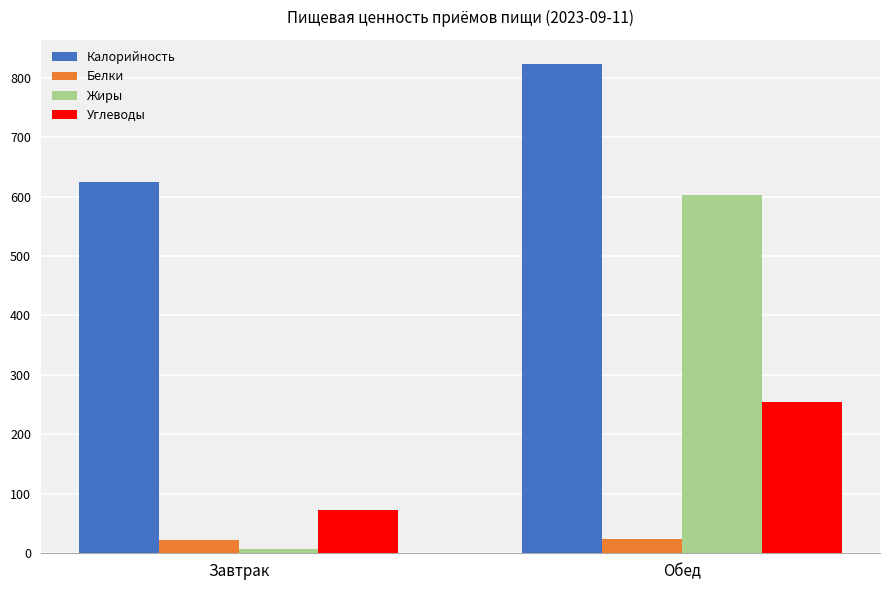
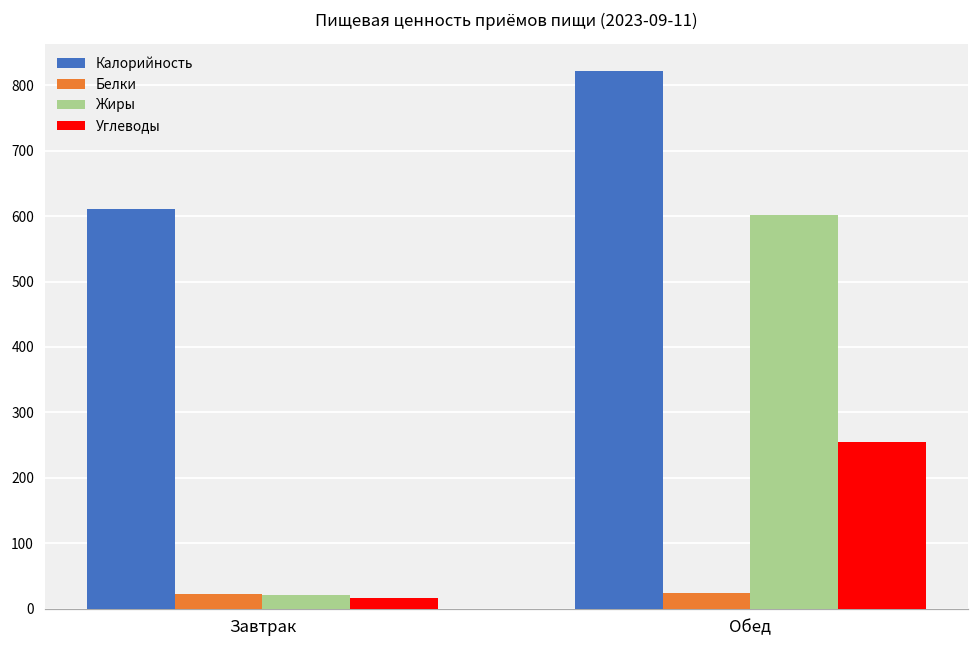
Калорийность, Завтрак: 620 -> 610
Жиры, Завтрак: 10 -> 20
Углеводы, Завтрак: 70 -> 20
